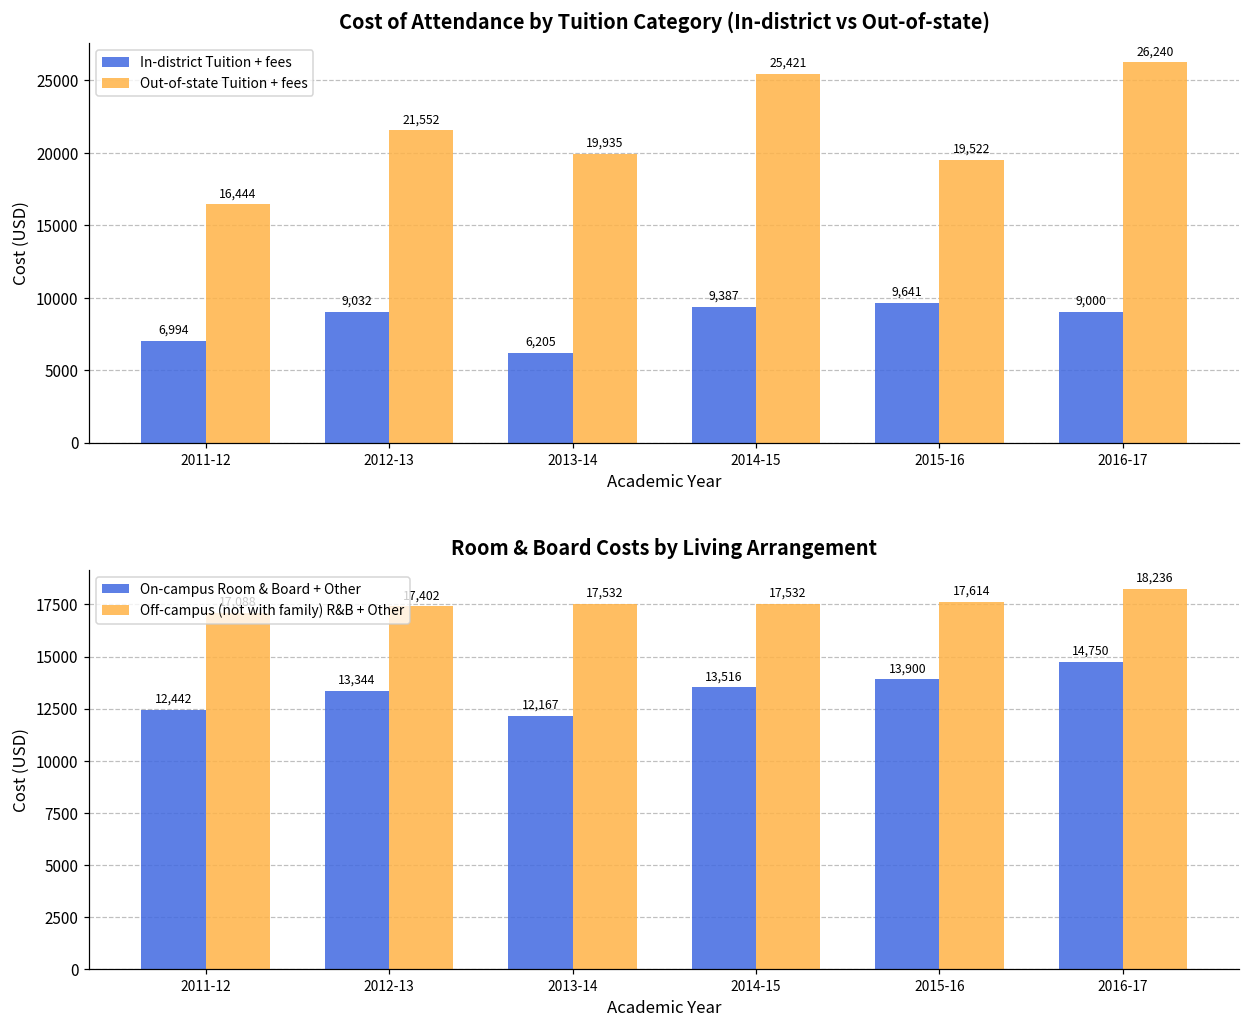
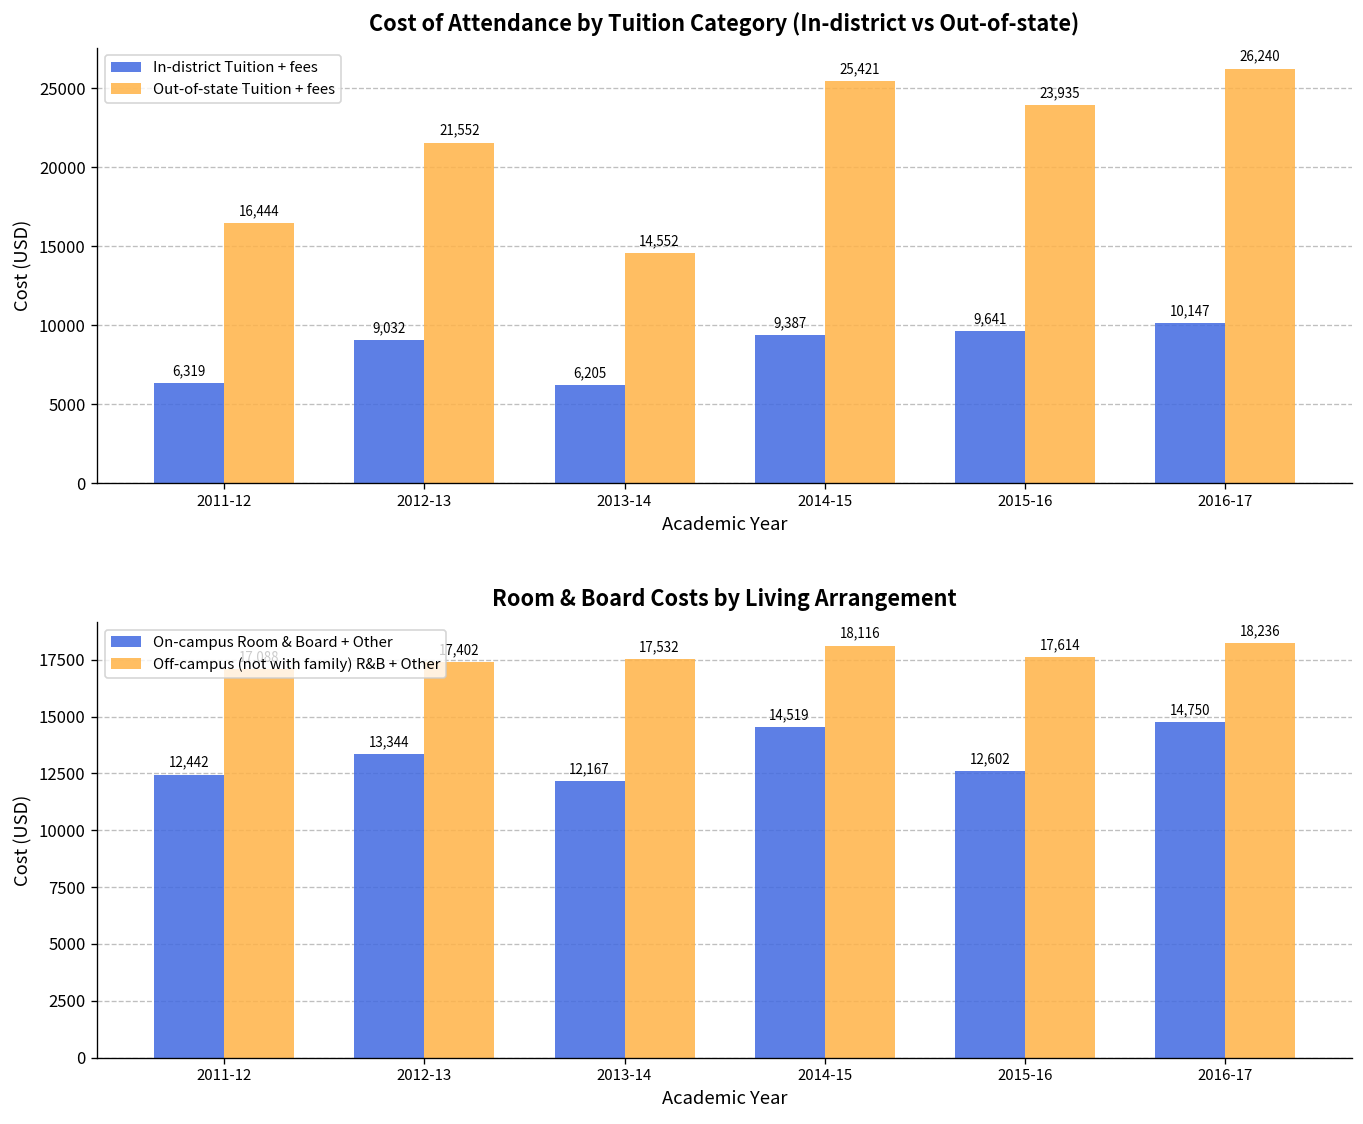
Cost of Attendance by Tuition Category (In-district vs Out-of-state), In-district Tuition + fees, 2011-12: 6,994 -> 6,319
Cost of Attendance by Tuition Category (In-district vs Out-of-state), Out-of-state Tuition + fees, 2013-14: 19,935 -> 14,552
Cost of Attendance by Tuition Category (In-district vs Out-of-state), Out-of-state Tuition + fees, 2015-16: 19,522 -> 23,935
Cost of Attendance by Tuition Category (In-district vs Out-of-state), In-district Tuition + fees, 2016-17: 9,000 -> 10,147
Room & Board Costs by Living Arrangement, On-campus Room & Board + Other, 2014-15: 13,516 -> 14,519
Room & Board Costs by Living Arrangement, Off-campus (not with family) R&B + Other, 2014-15: 17,532 -> 18,116
Room & Board Costs by Living Arrangement, On-campus Room & Board + Other, 2015-16: 13,900 -> 12,602
